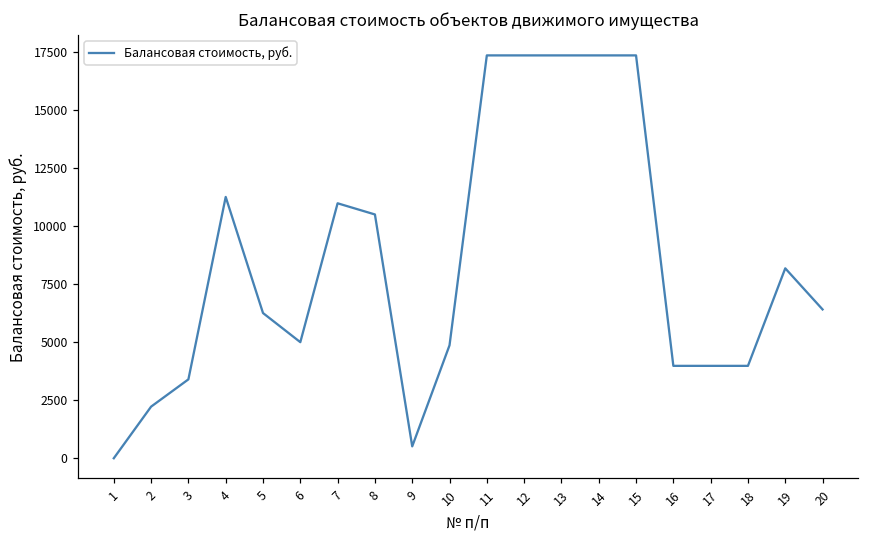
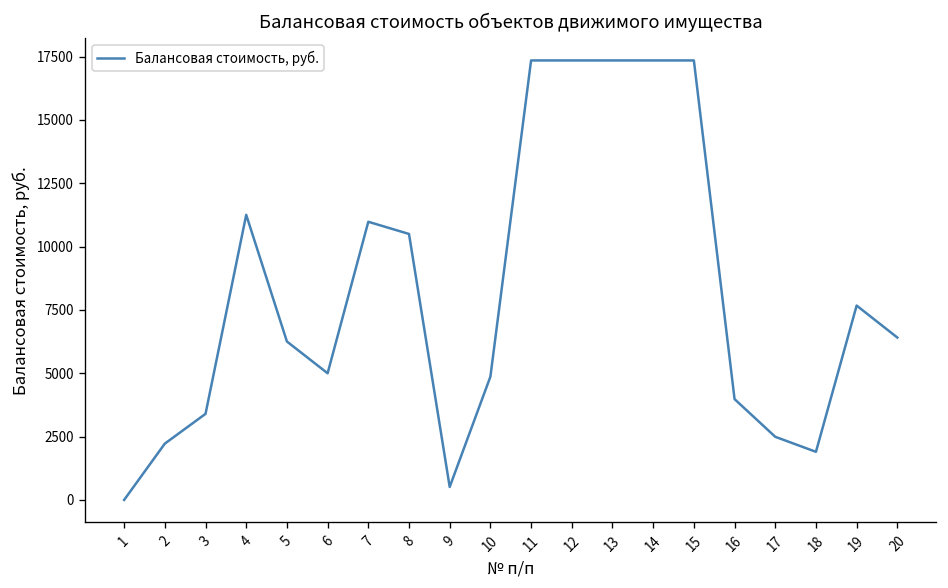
17: 4000 -> 2500
18: 4000 -> 1900
19: 8200 -> 7700
